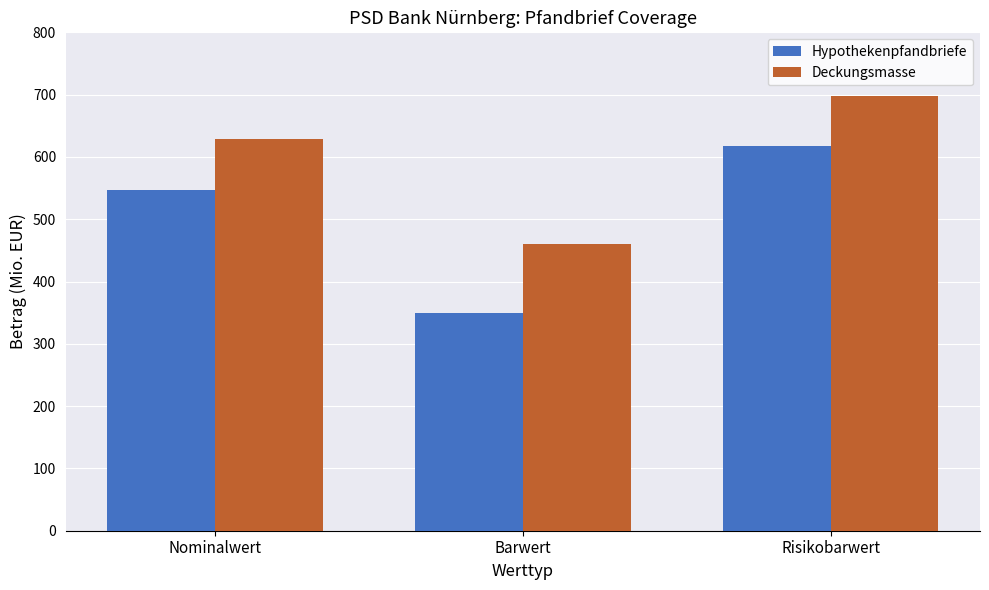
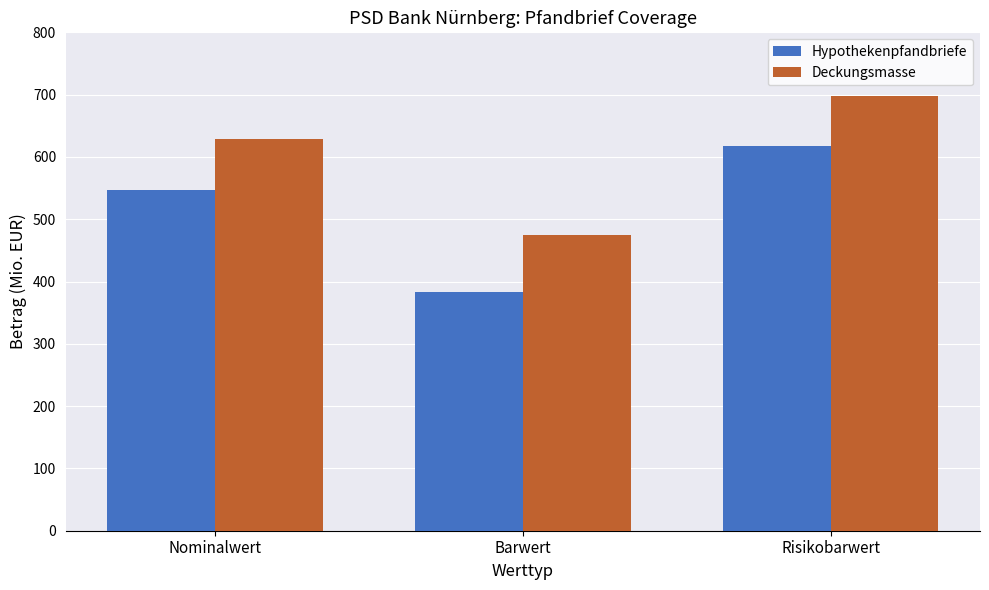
Hypothekenpfandbriefe, Barwert: 350 -> 380
Deckungsmasse, Barwert: 460 -> 470
